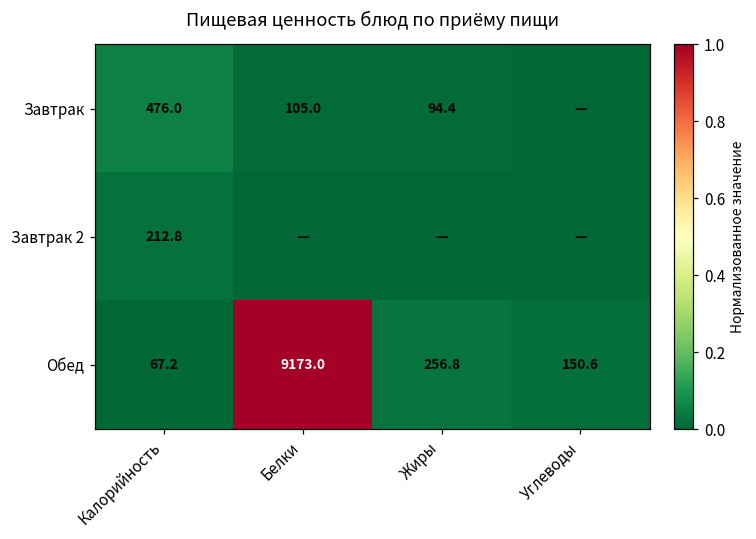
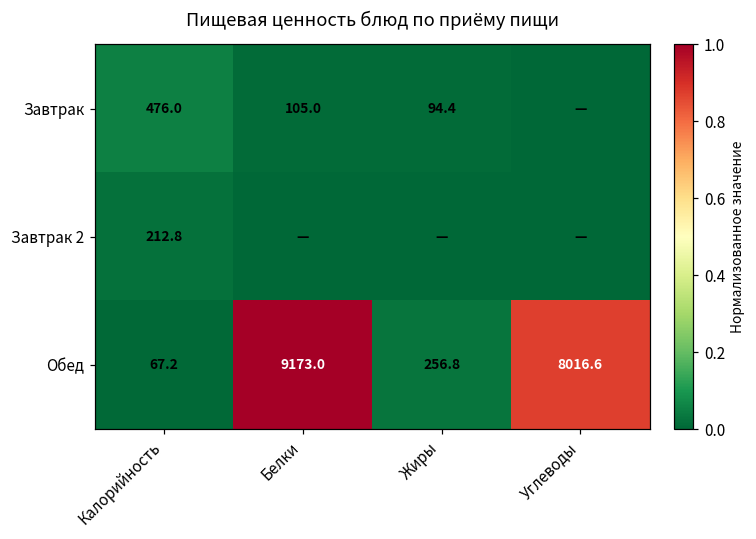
Обед, Углеводы: 150.6 -> 8016.6
